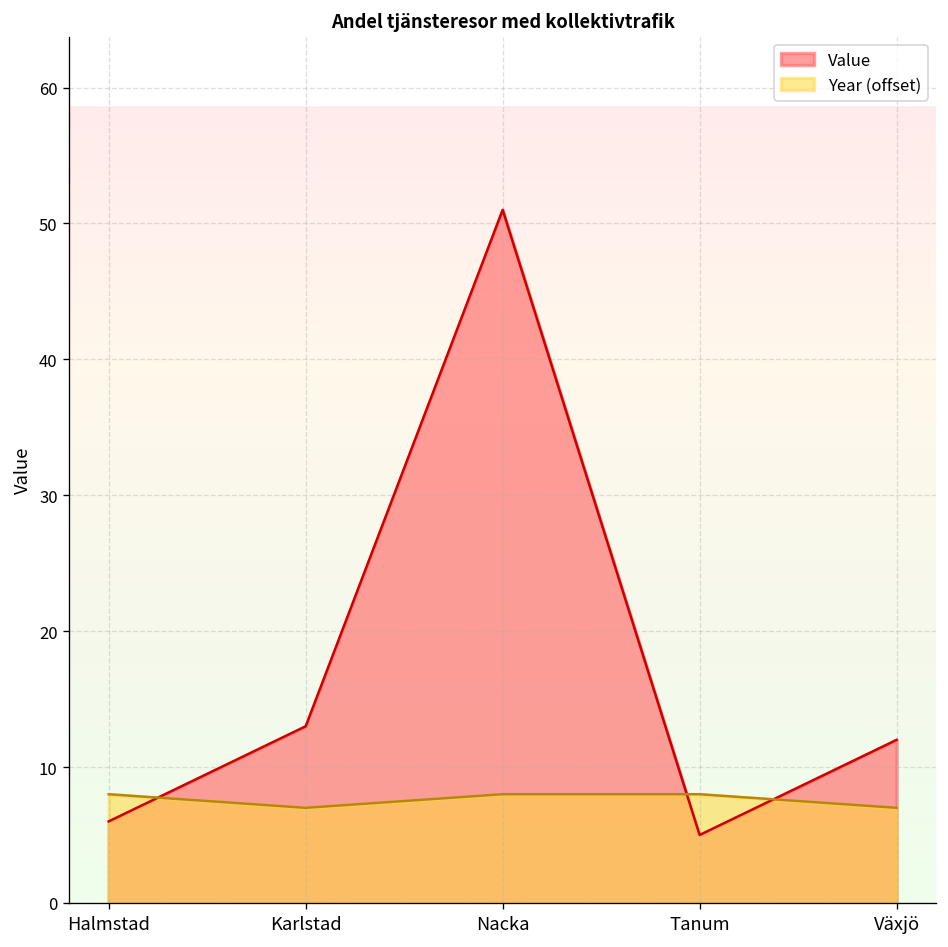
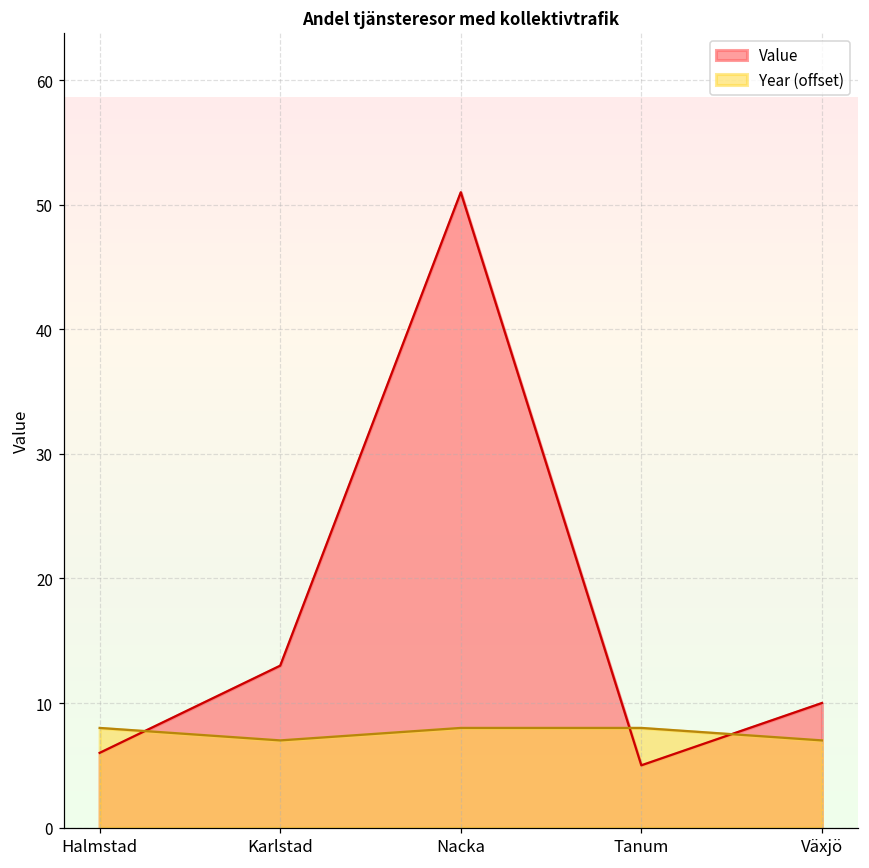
Value, Växjö: 12 -> 10
